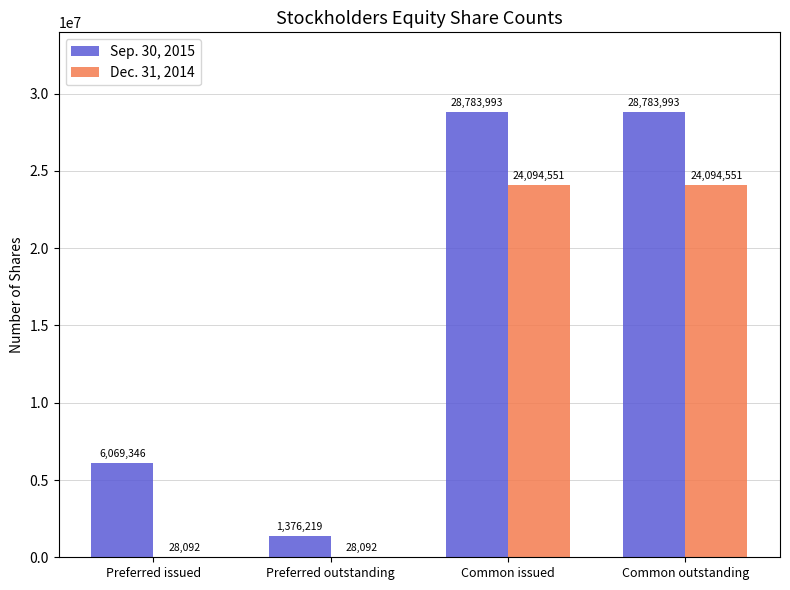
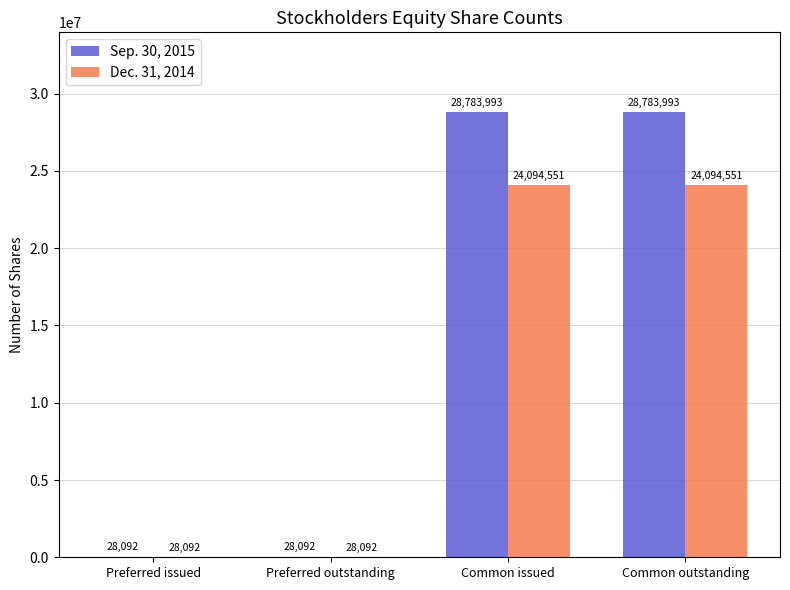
Sep. 30, 2015, Preferred issued: 6,069,346 -> 28,092
Sep. 30, 2015, Preferred outstanding: 1,376,219 -> 28,092
